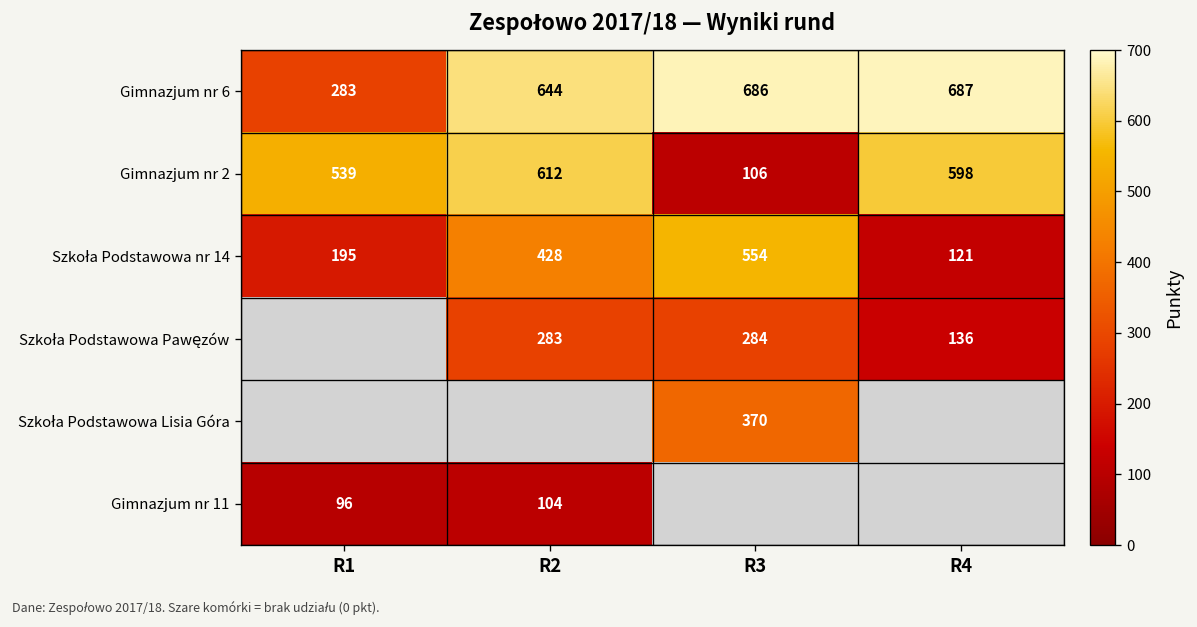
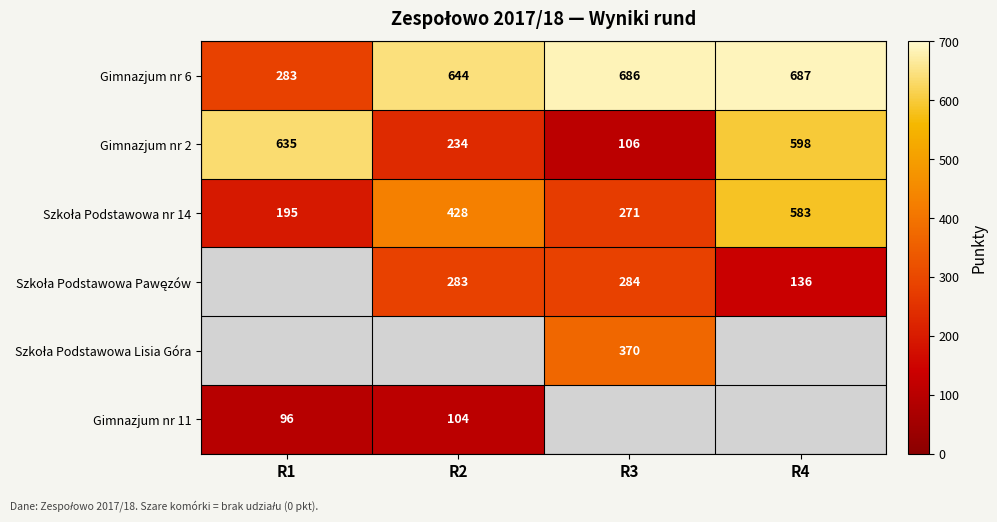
Gimnazjum nr 2, R1: 539 -> 635
Gimnazjum nr 2, R2: 612 -> 234
Szkoła Podstawowa nr 14, R3: 554 -> 271
Szkoła Podstawowa nr 14, R4: 121 -> 583
